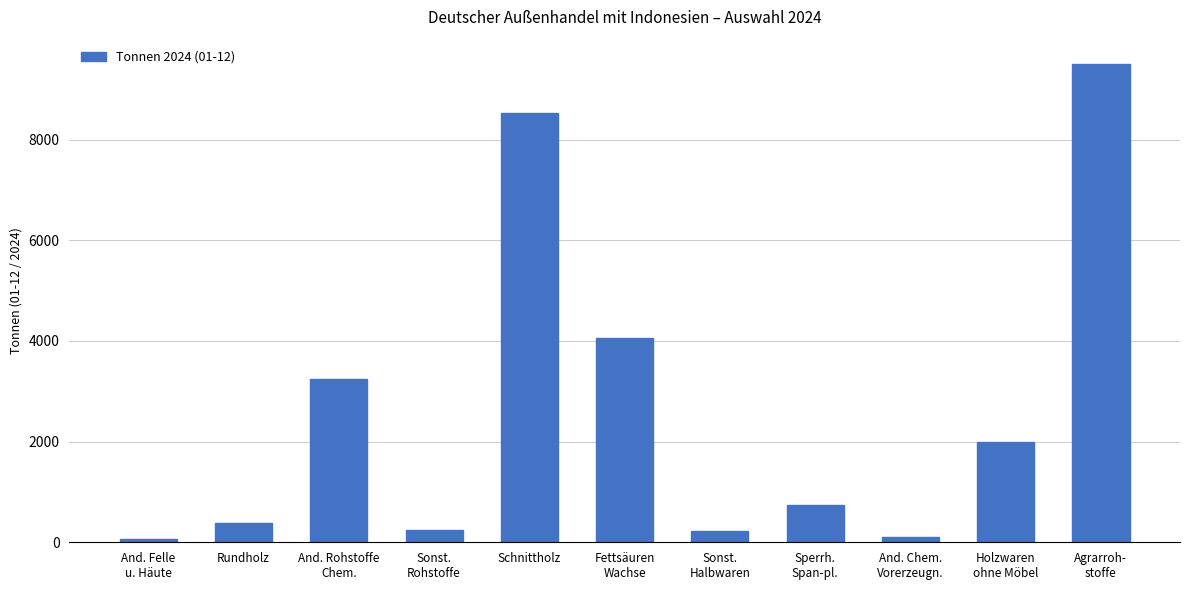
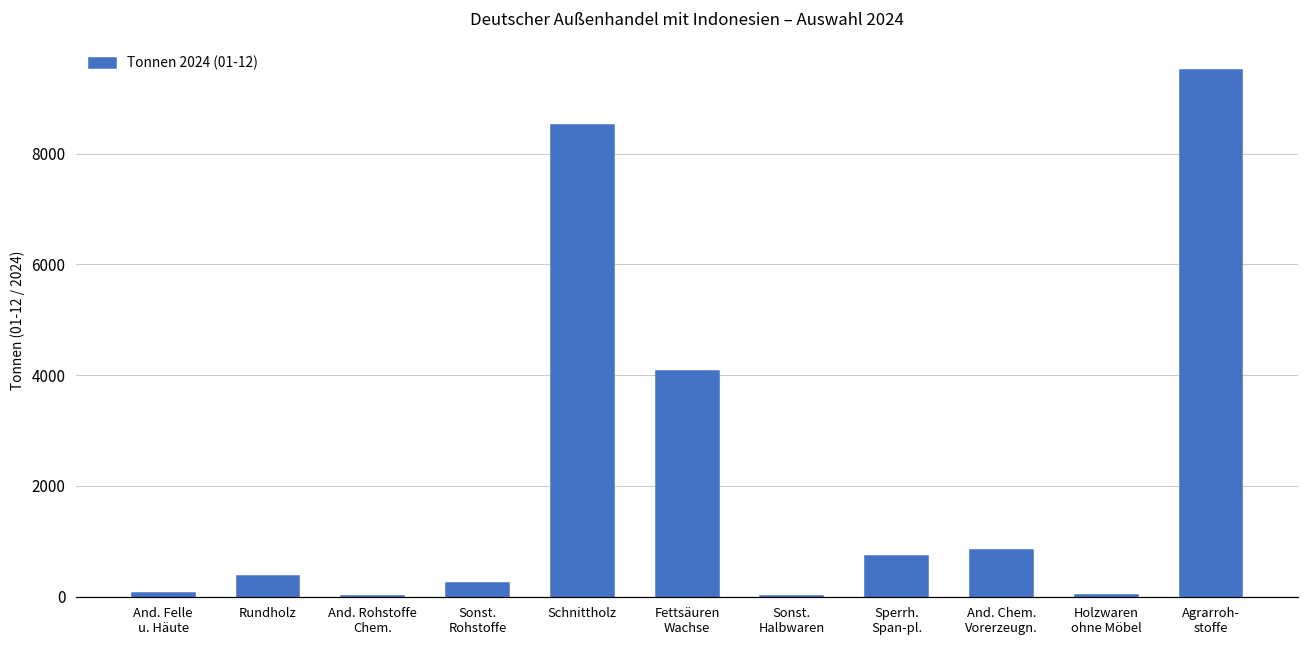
And. Rohstoffe Chem.: 3300 -> 0
Sonst. Halbwaren: 200 -> 0
And. Chem. Vorerzeugn.: 100 -> 800
Holzwaren ohne Möbel: 2000 -> 0
